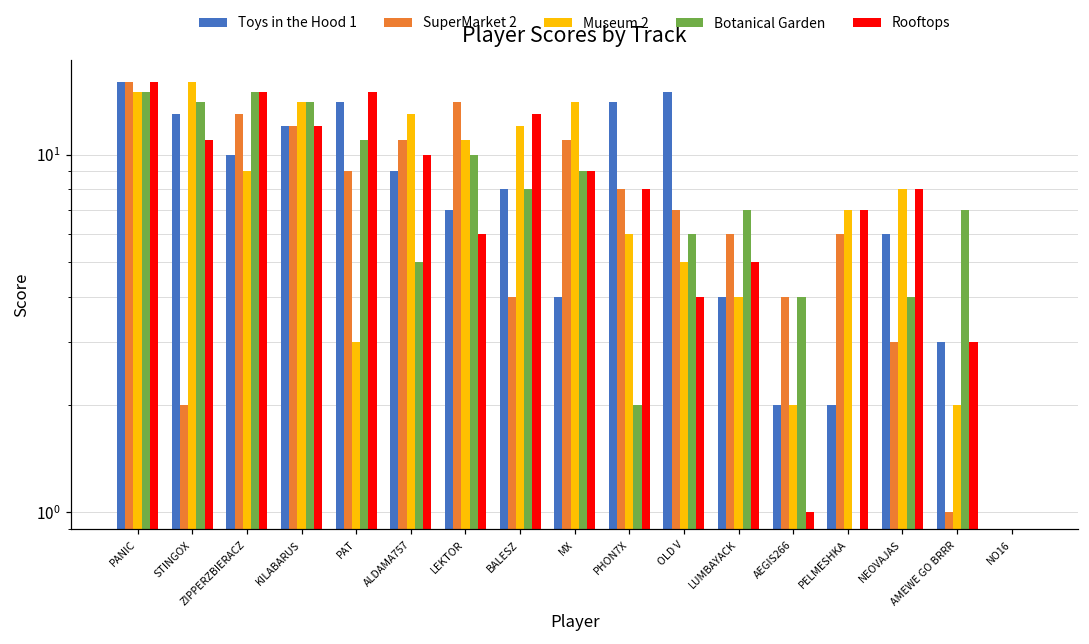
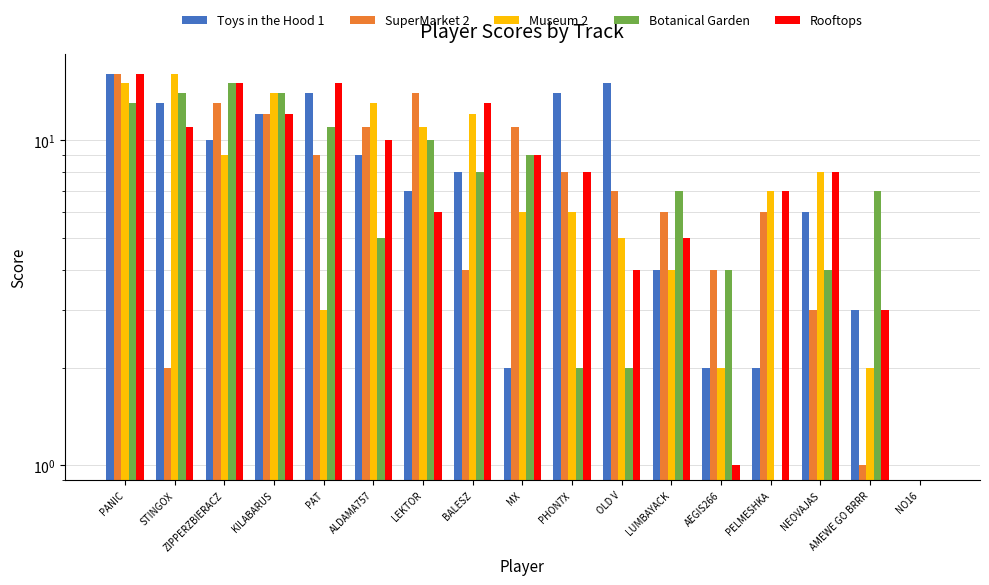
Botanical Garden, PANIC: 15 -> 13
Toys in the Hood 1, MX: 4 -> 2
Museum 2, MX: 14 -> 6
Botanical Garden, OLD V: 6 -> 2
